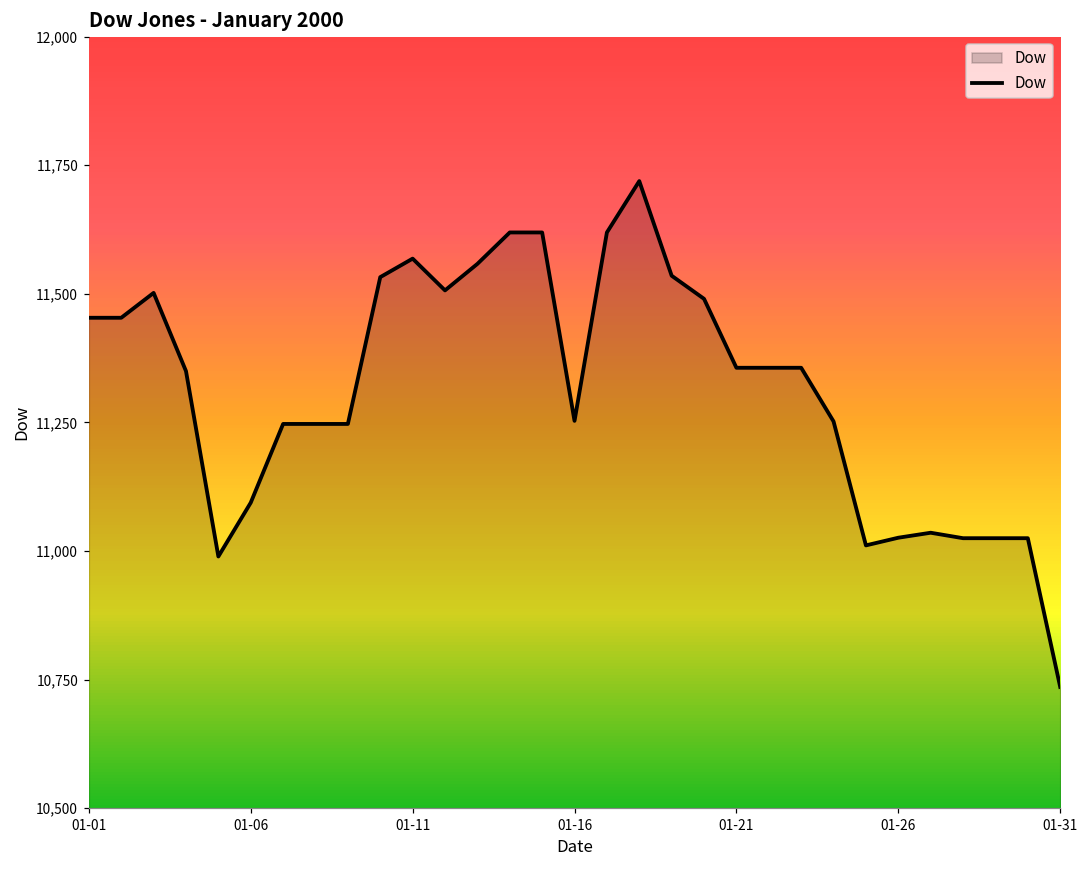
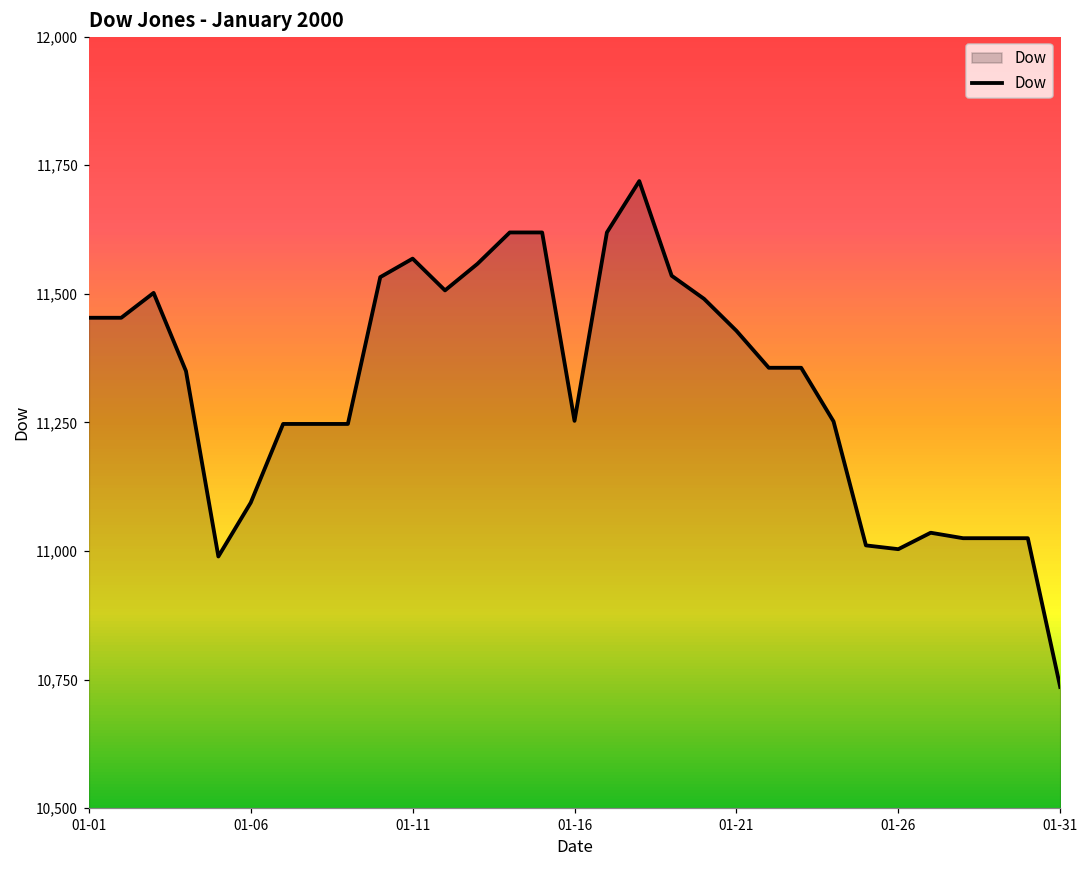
01-21: 11,360 -> 11,430
01-26: 11,030 -> 11,000
